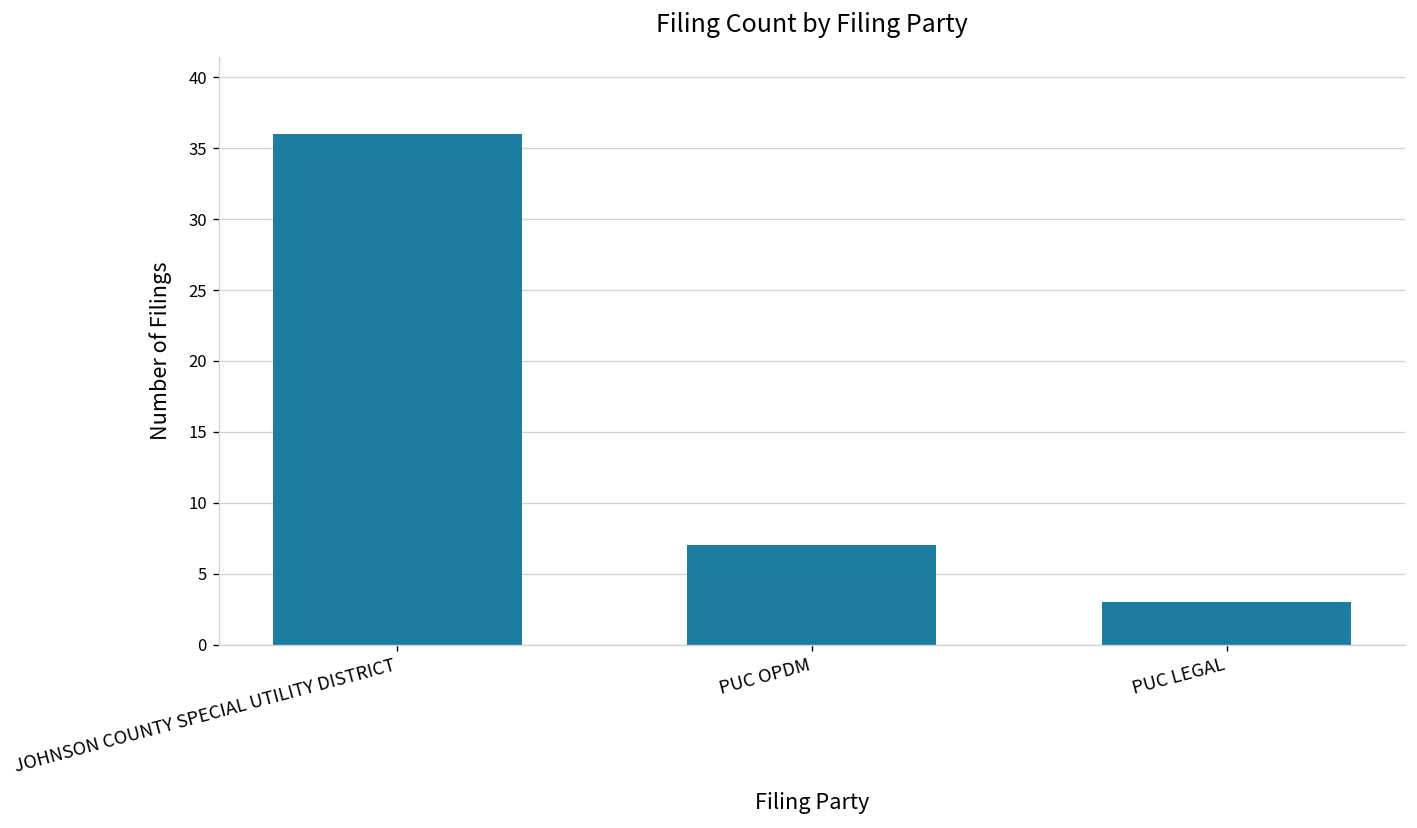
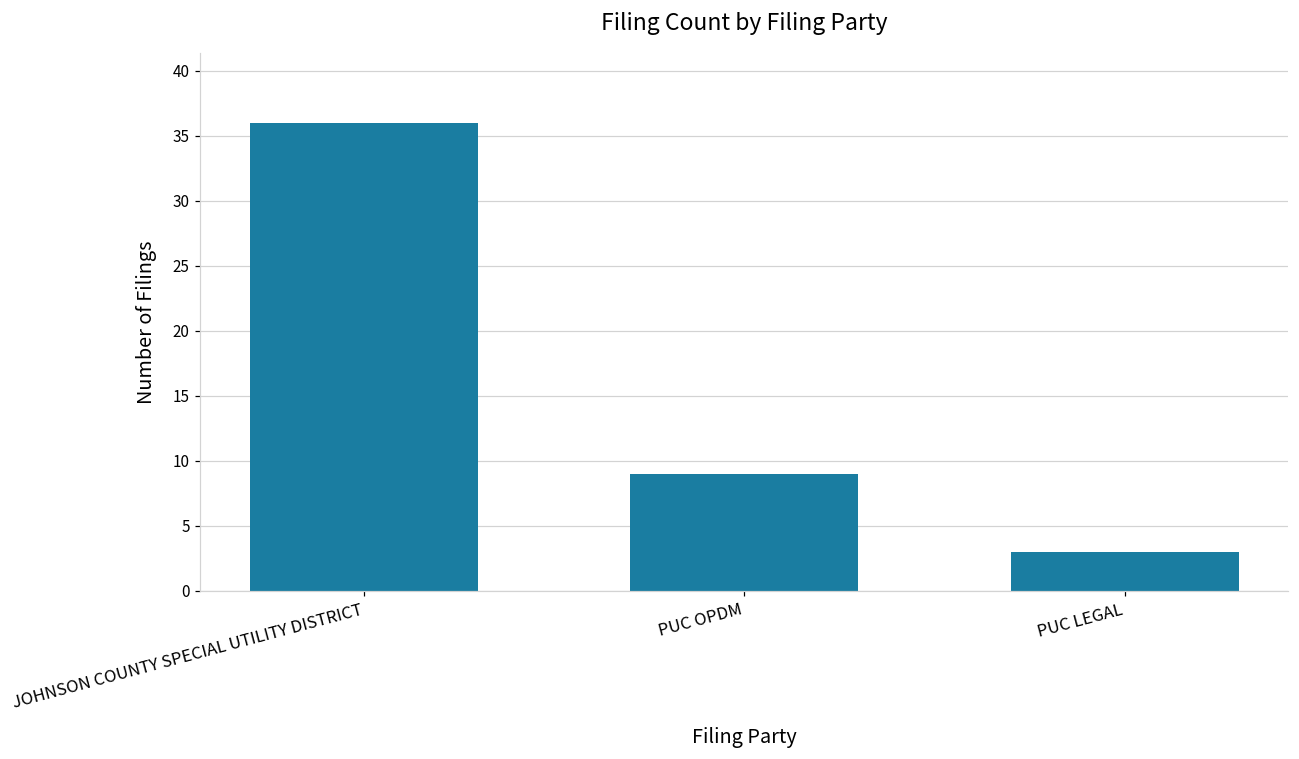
PUC OPDM: 7 -> 9
